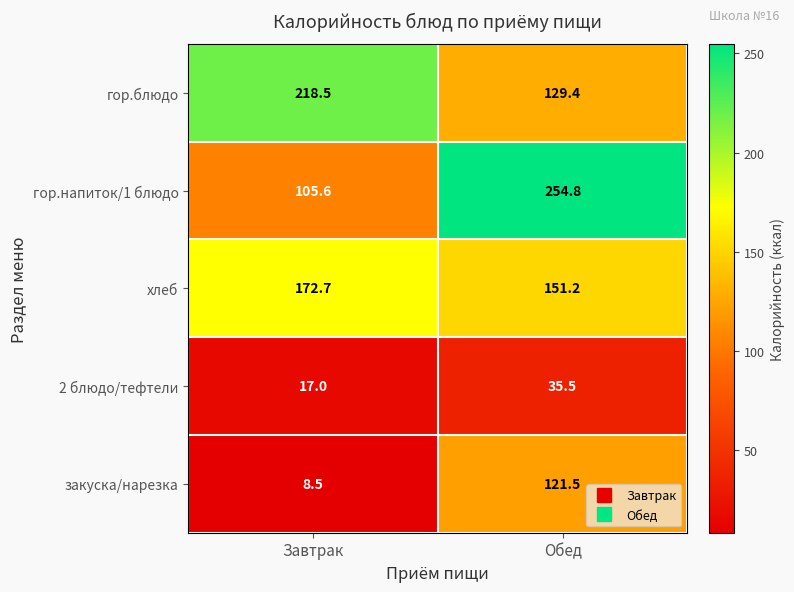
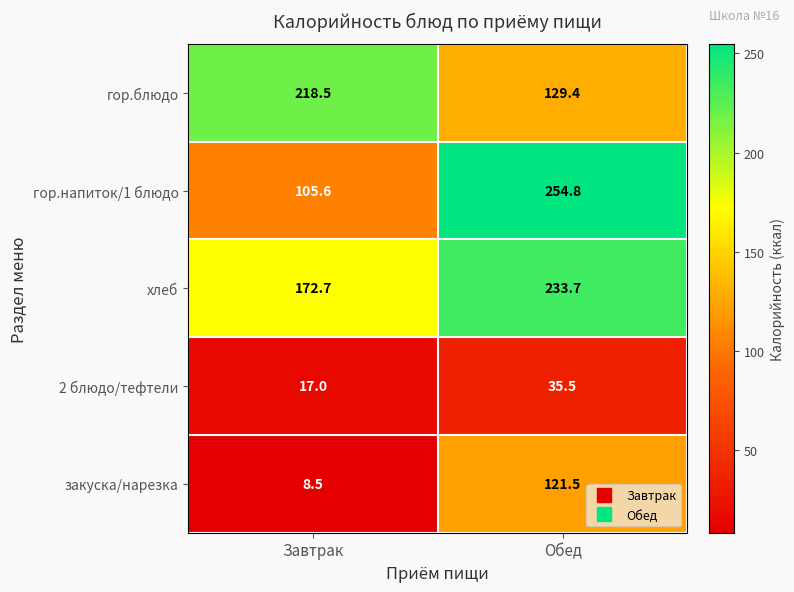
хлеб, Обед: 151.2 -> 233.7
